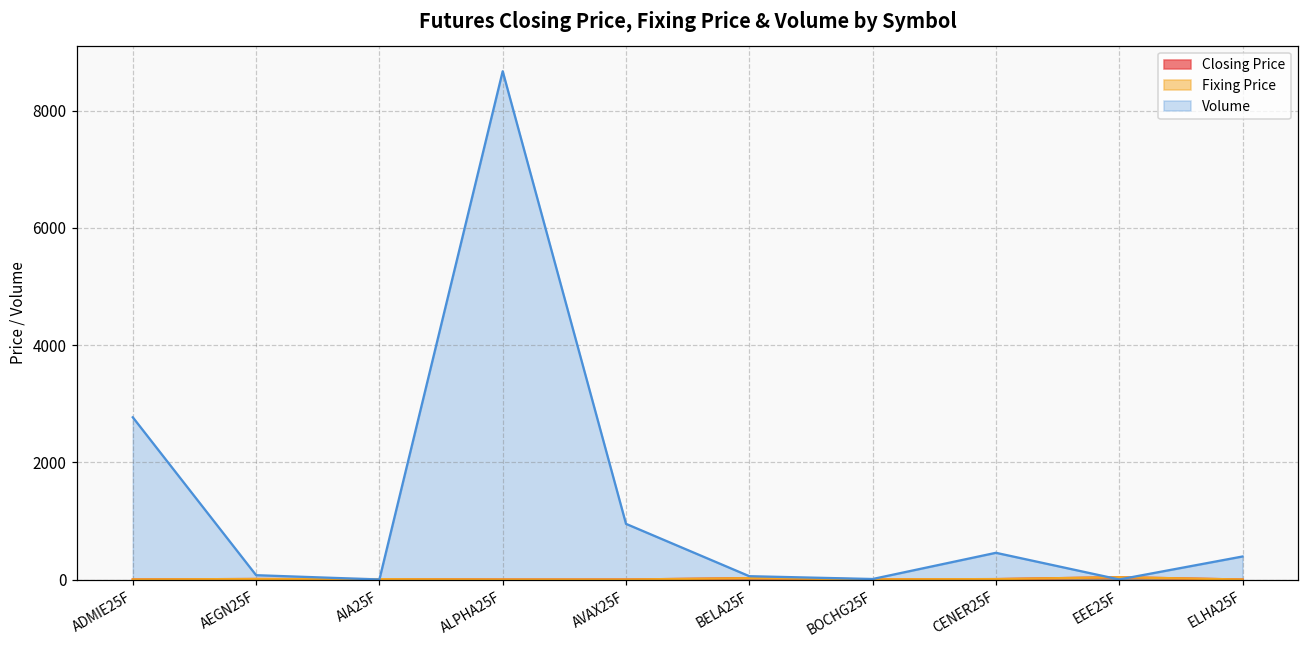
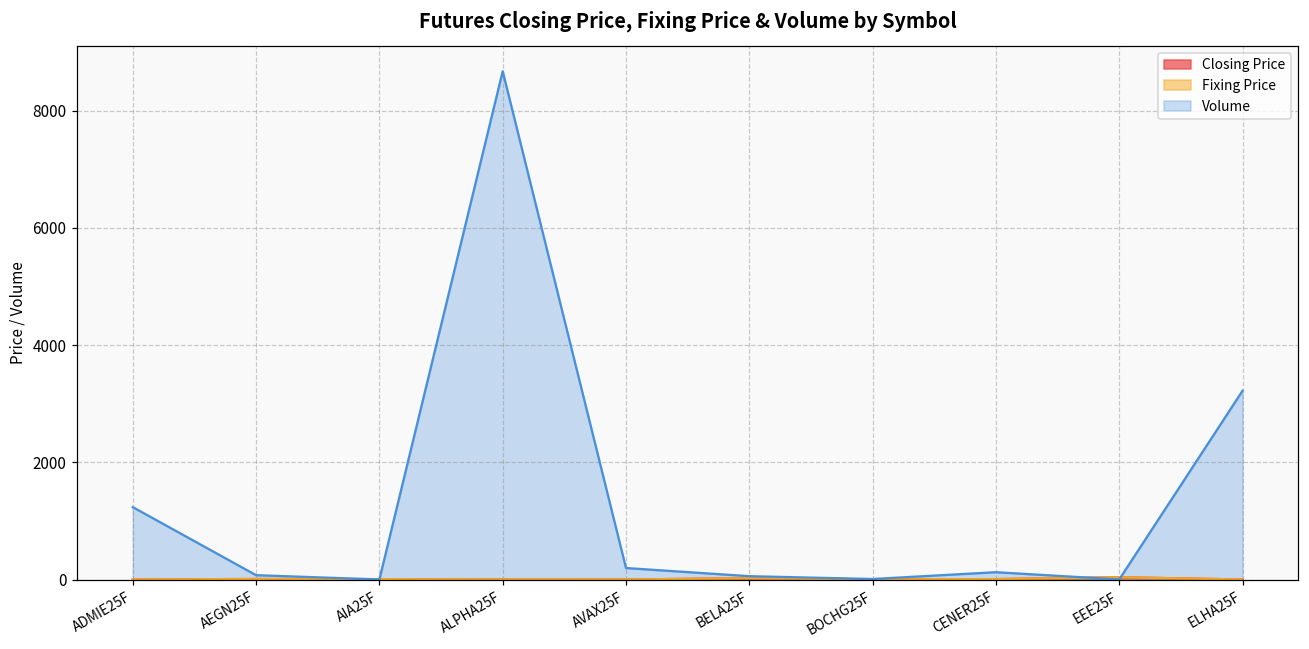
Volume, ADMIE25F: 2800 -> 1200
Volume, AVAX25F: 1000 -> 200
Volume, CENER25F: 500 -> 100
Volume, ELHA25F: 400 -> 3200
